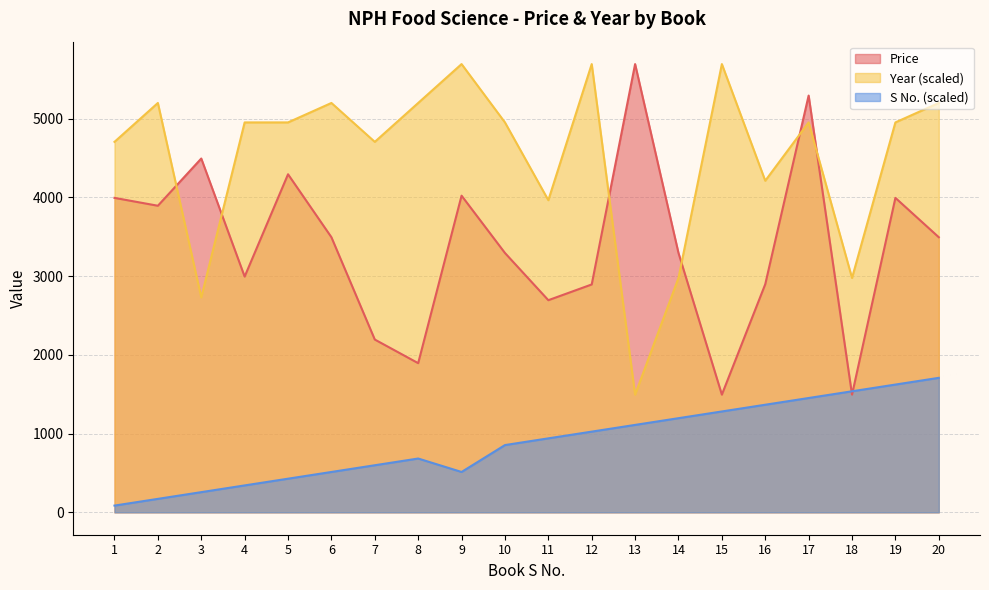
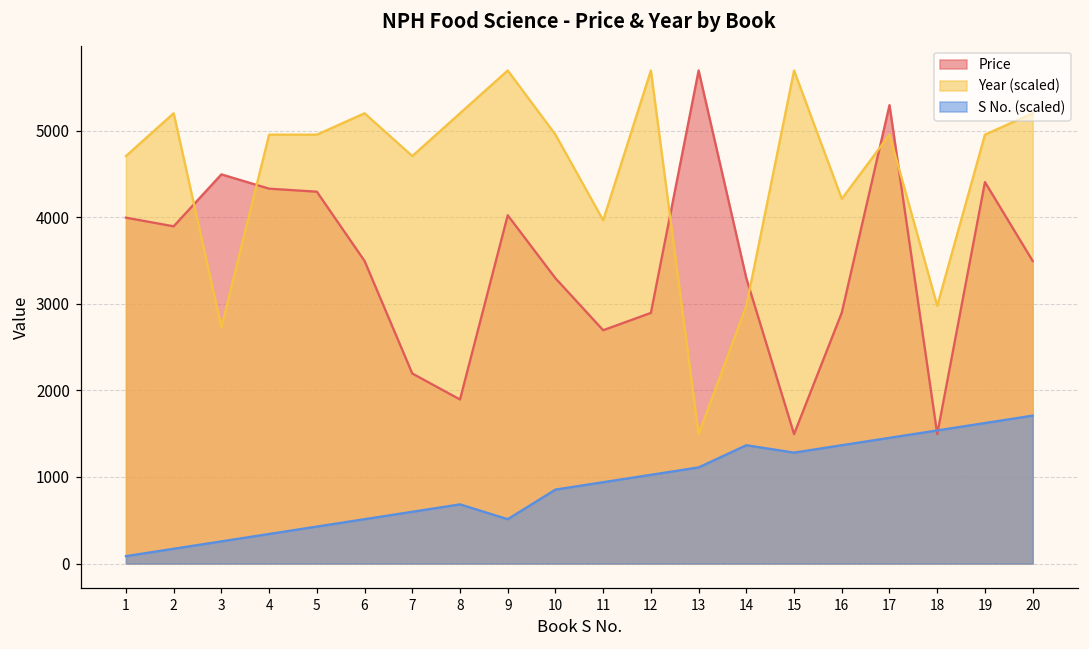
Price, 4: 3000 -> 4300
S No. (scaled), 14: 1200 -> 1400
Price, 19: 4000 -> 4400
